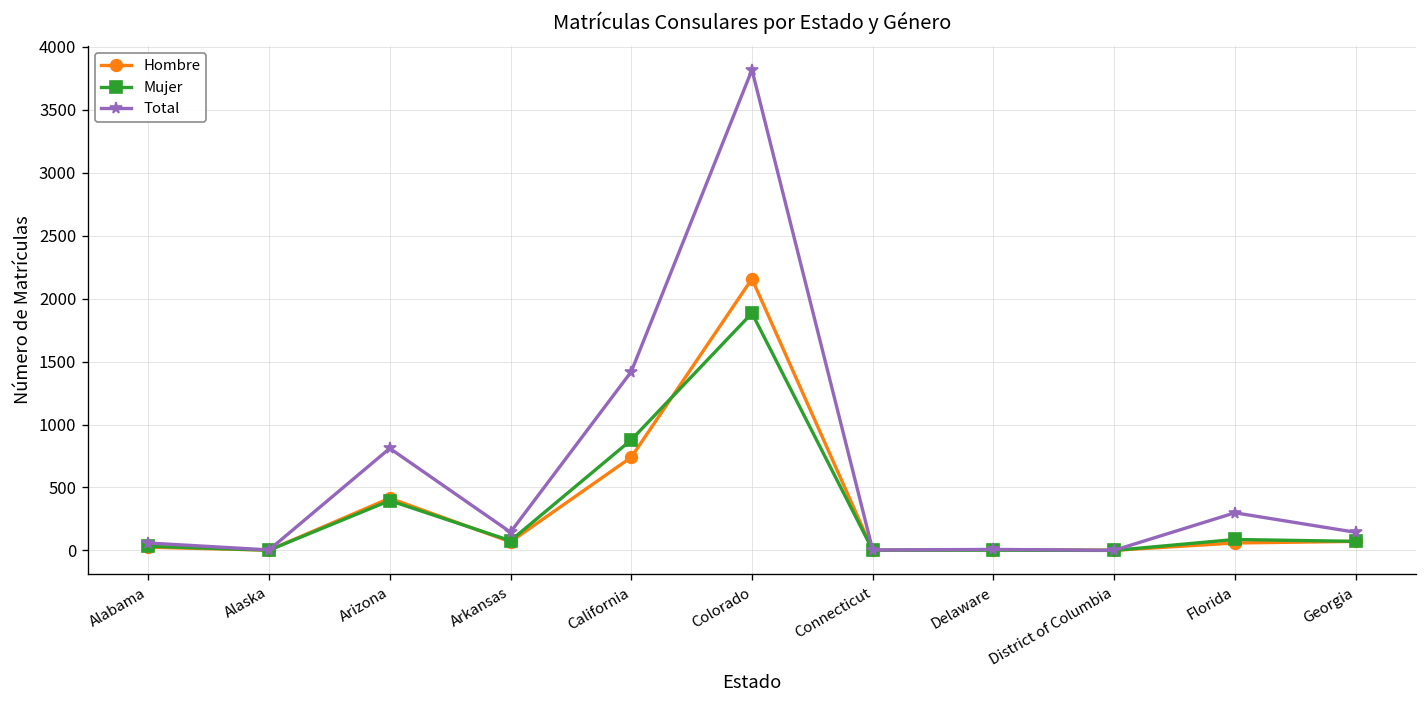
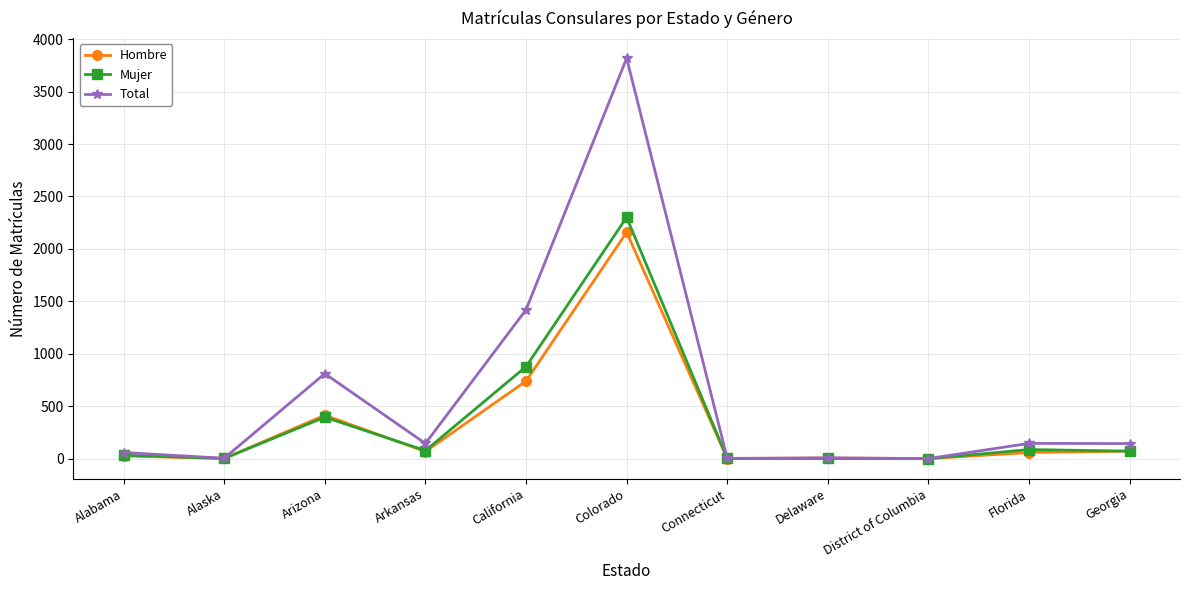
Mujer, Colorado: 1890 -> 2300
Total, Florida: 300 -> 150
